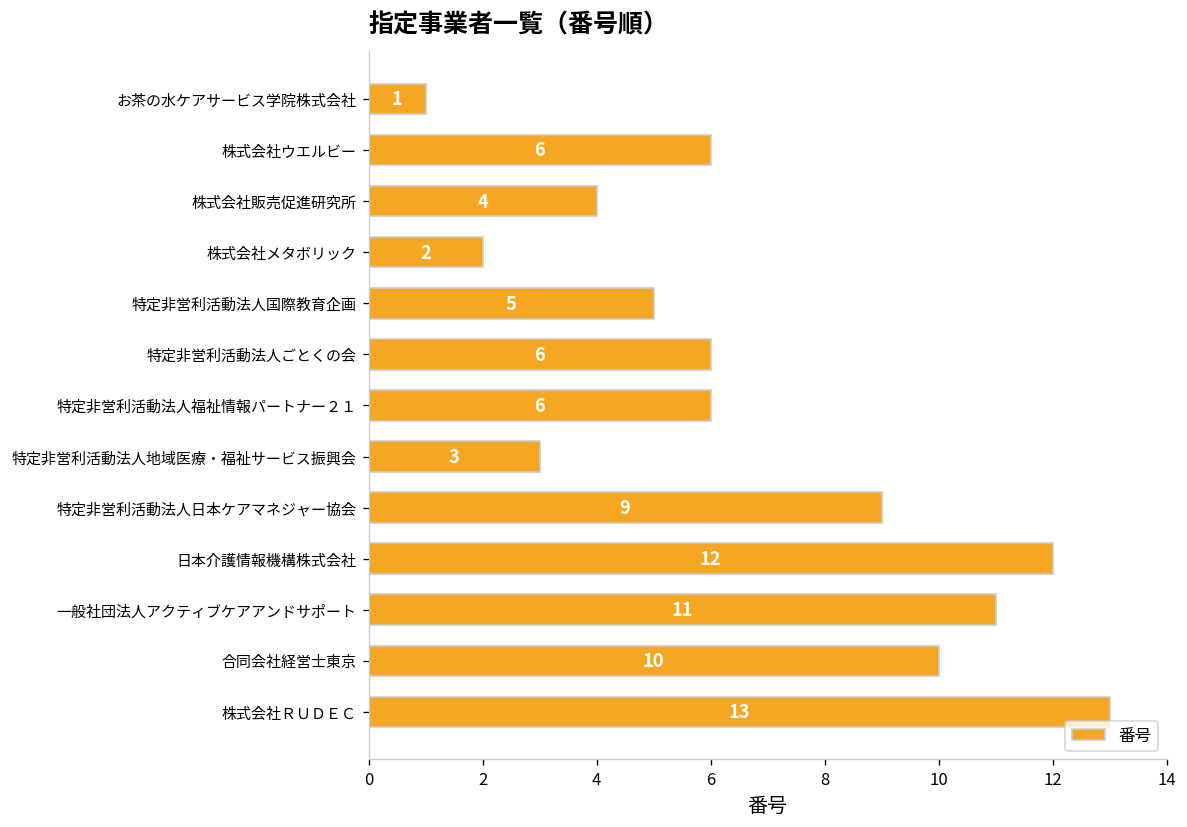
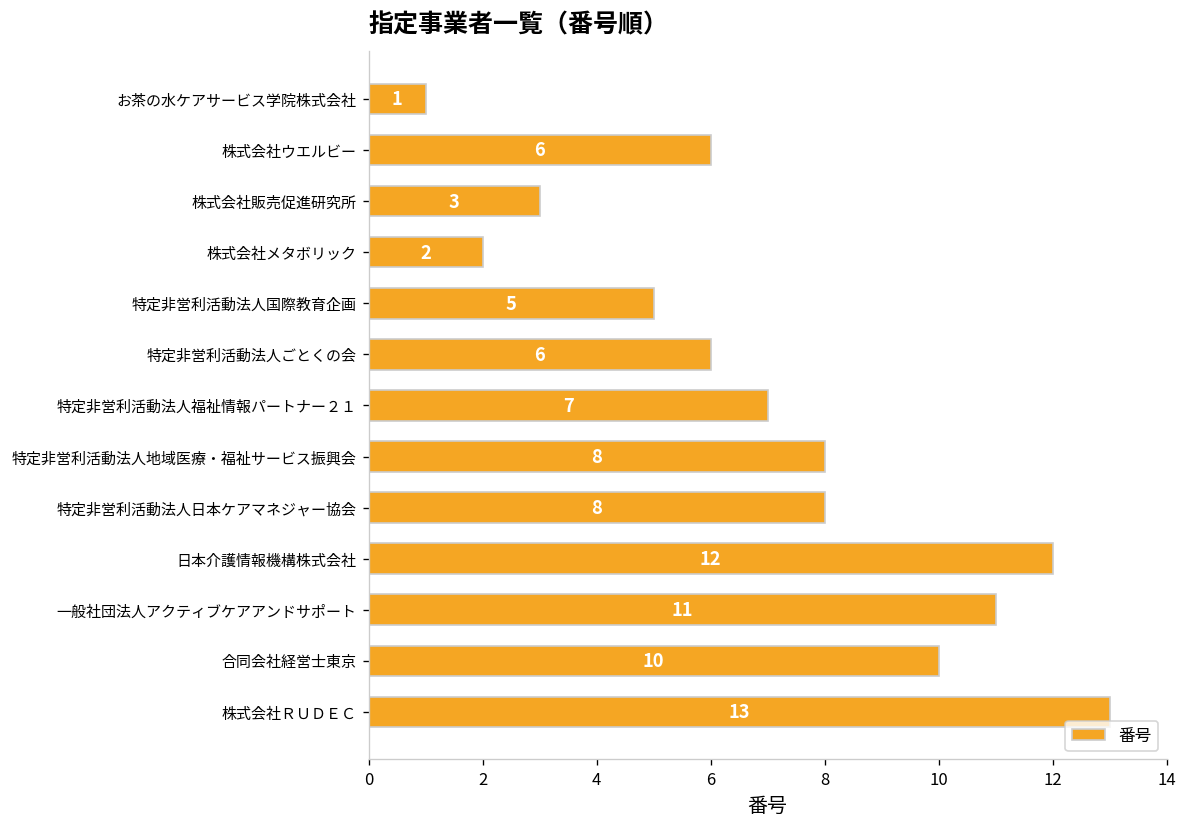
株式会社販売促進研究所: 4 -> 3
特定非営利活動法人福祉情報パートナー２１: 6 -> 7
特定非営利活動法人地域医療・福祉サービス振興会: 3 -> 8
特定非営利活動法人日本ケアマネジャー協会: 9 -> 8
